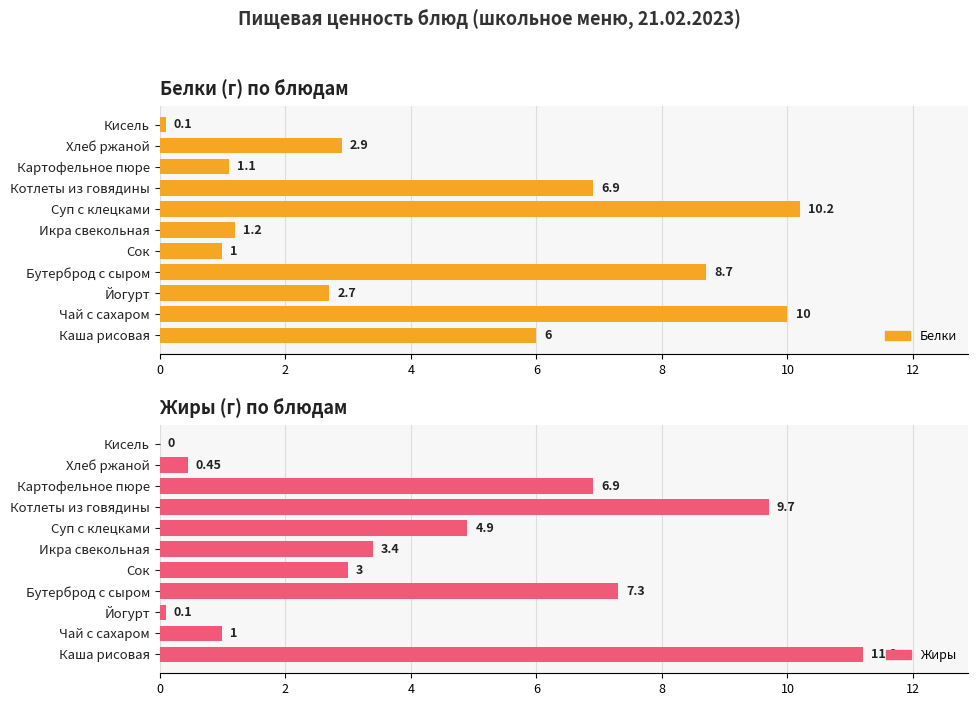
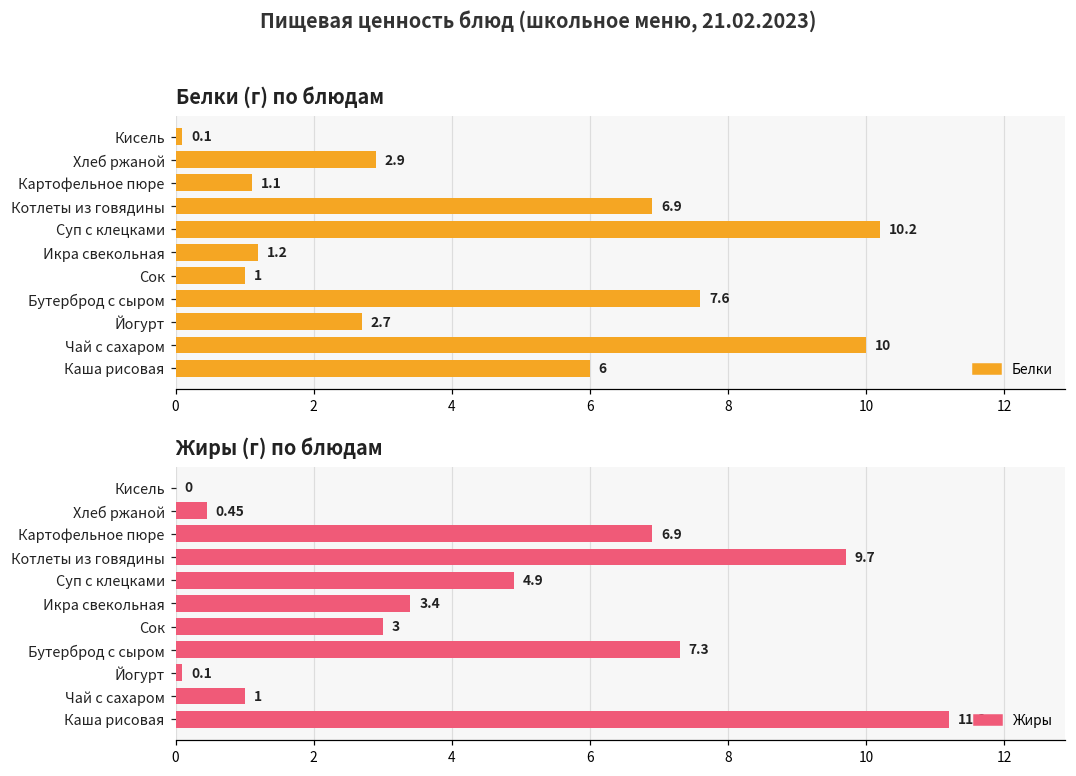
Белки (г) по блюдам, Бутерброд с сыром: 8.7 -> 7.6
